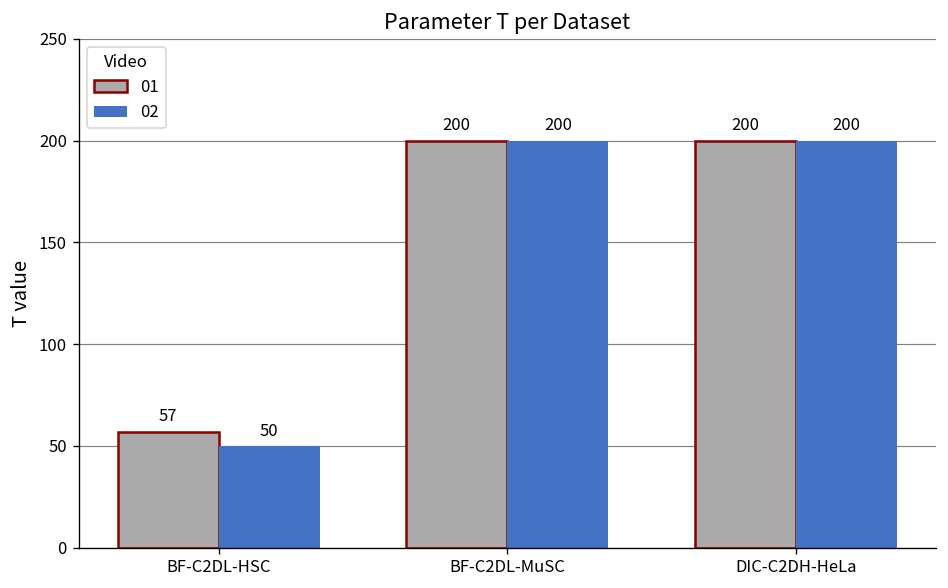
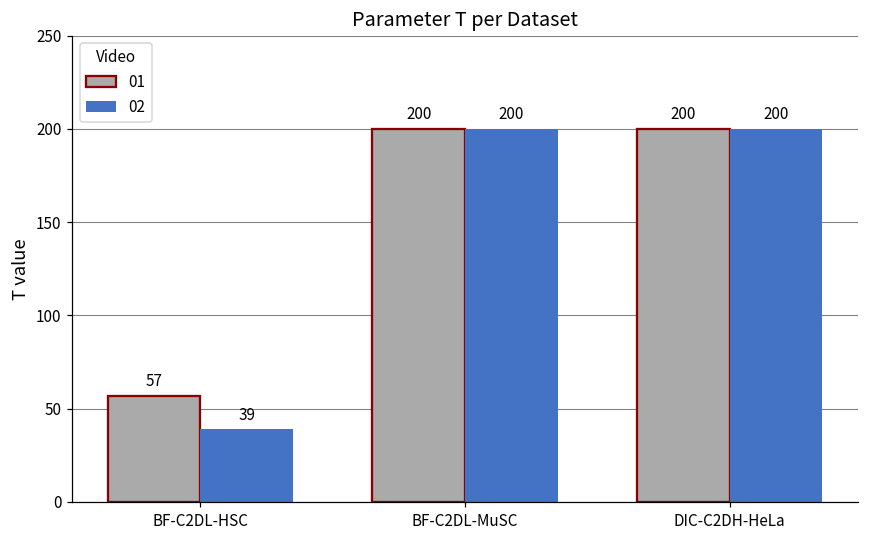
02, BF-C2DL-HSC: 50 -> 39
